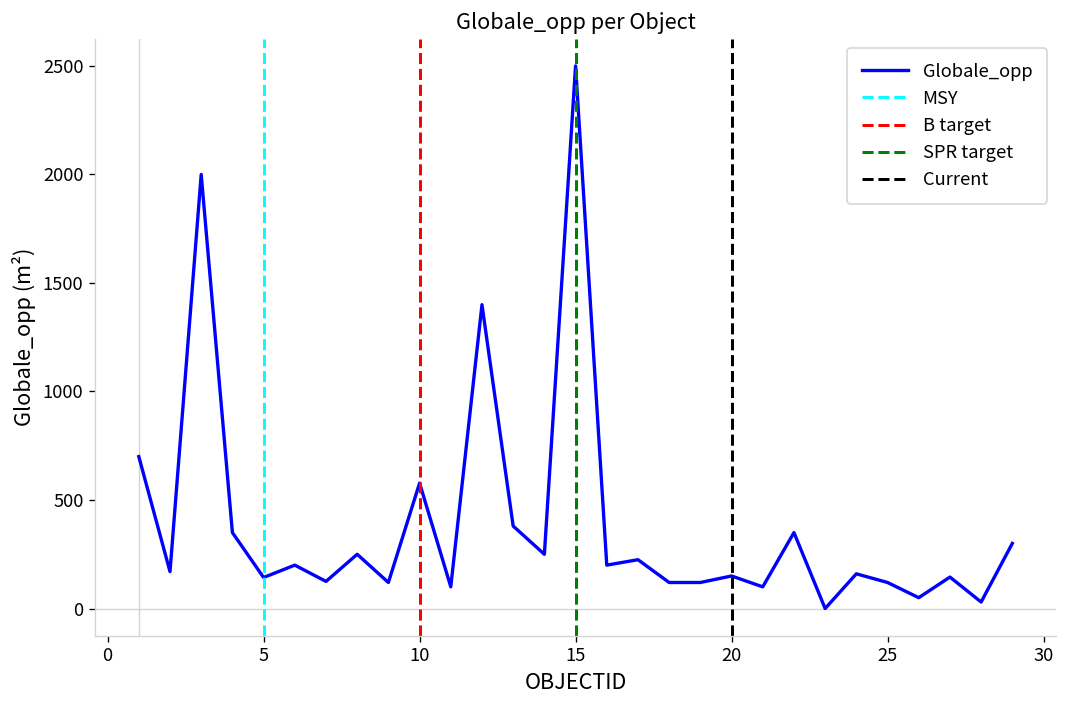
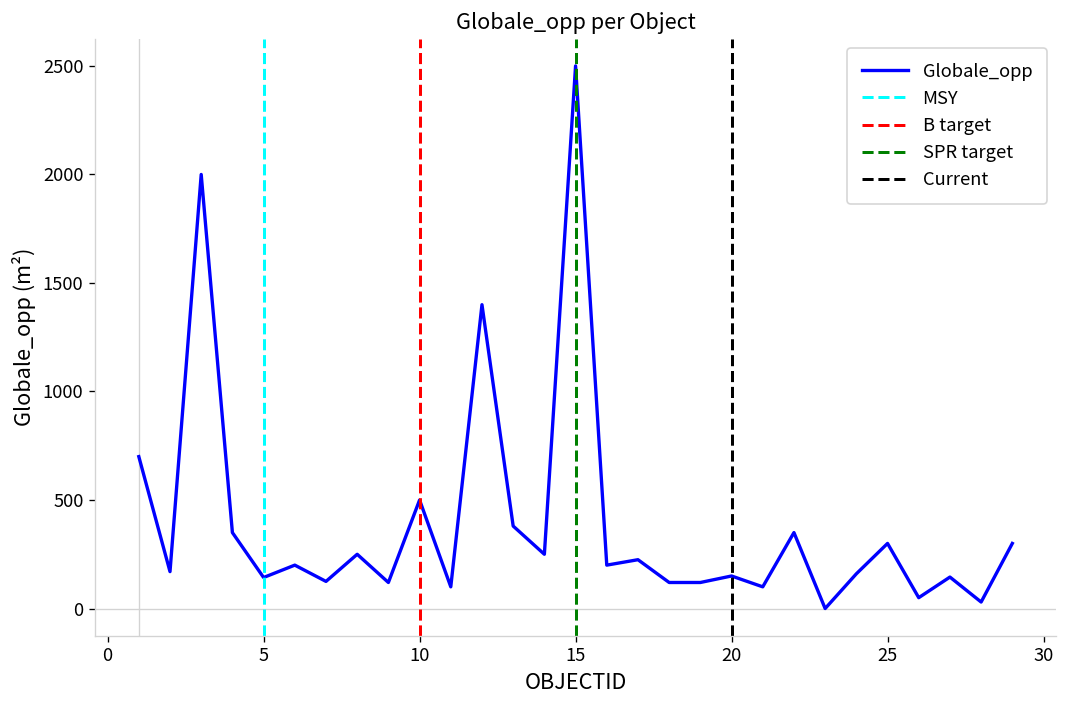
10: 580 -> 500
25: 120 -> 300
